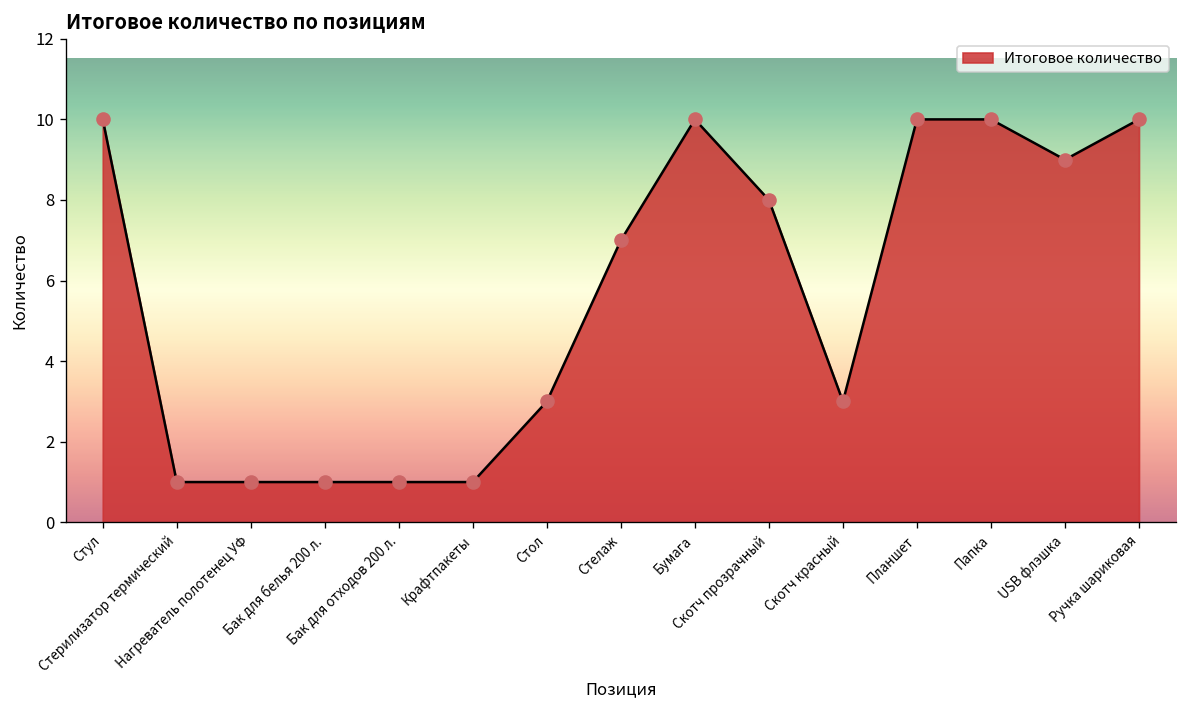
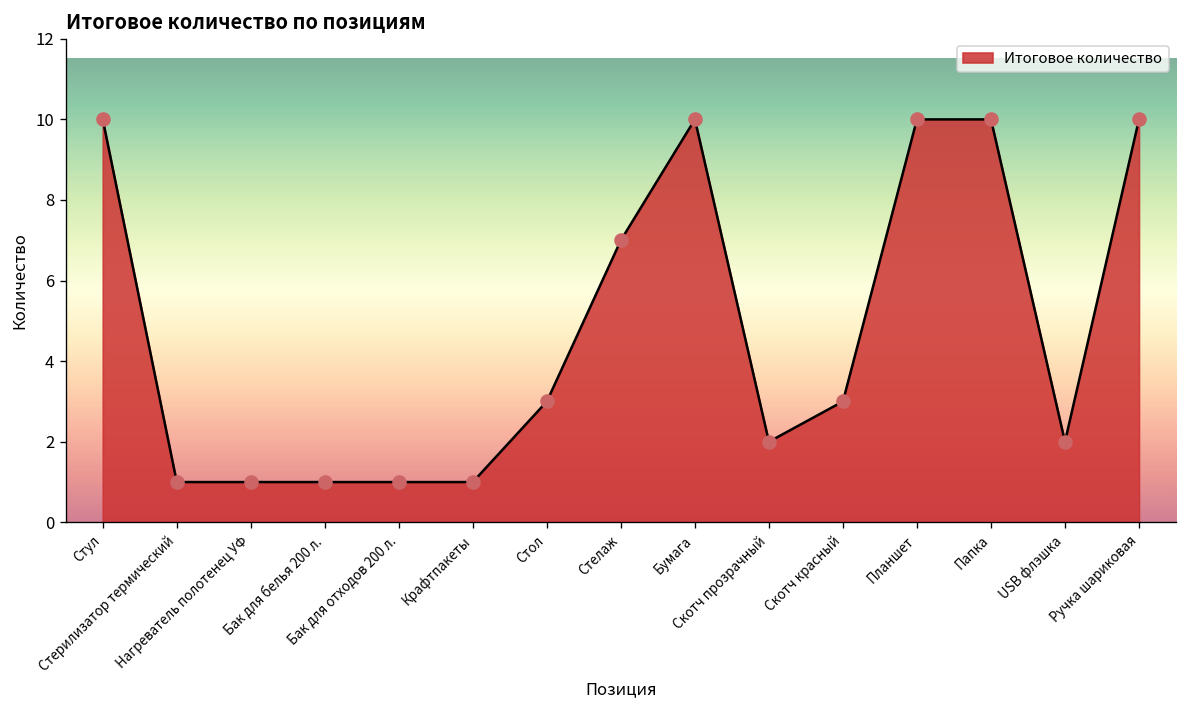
Скотч прозрачный: 8 -> 2
USB флэшка: 9 -> 2
